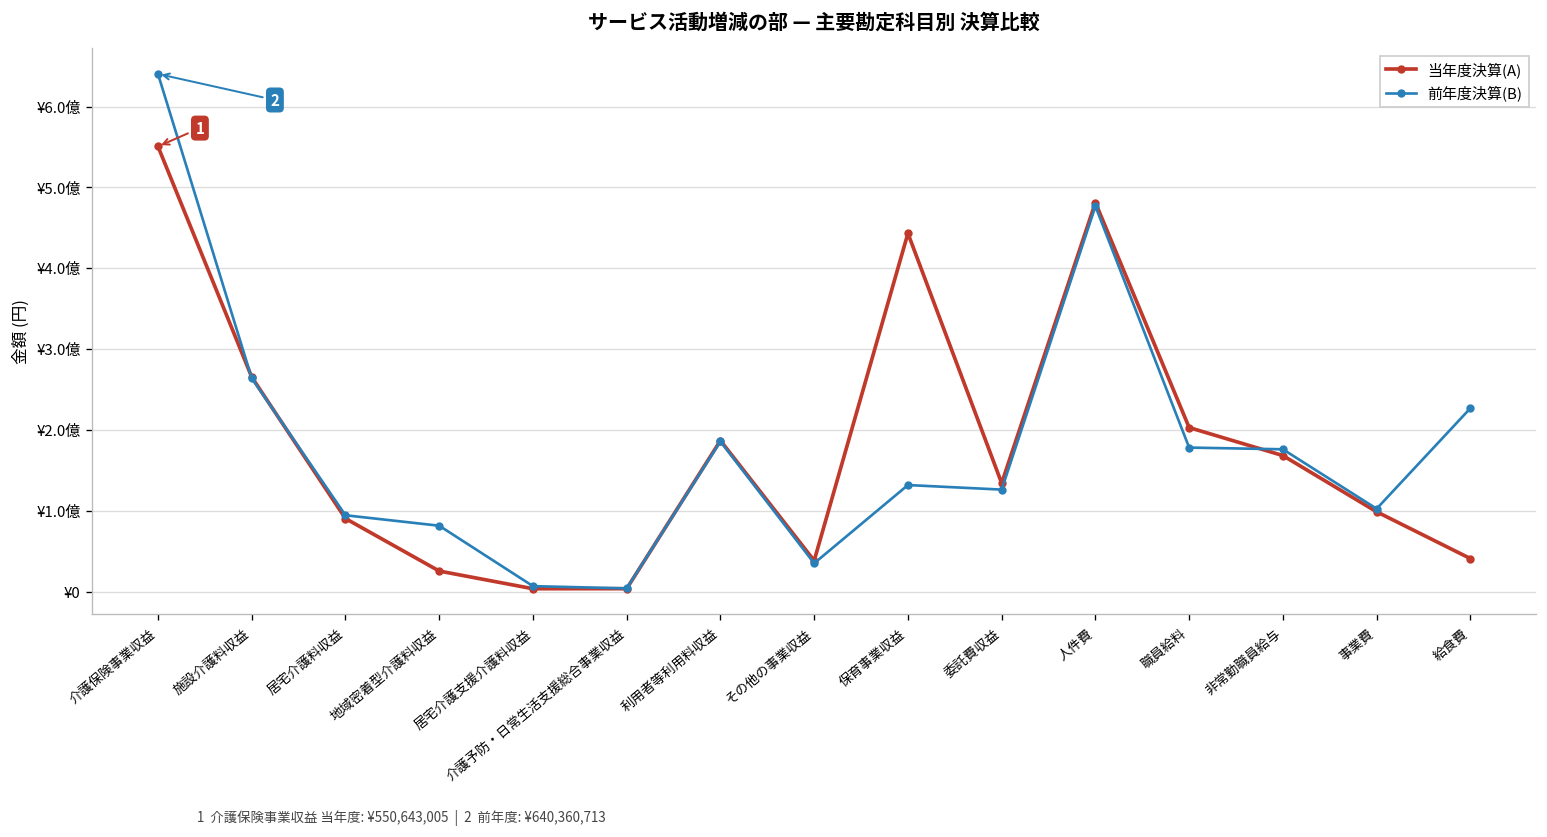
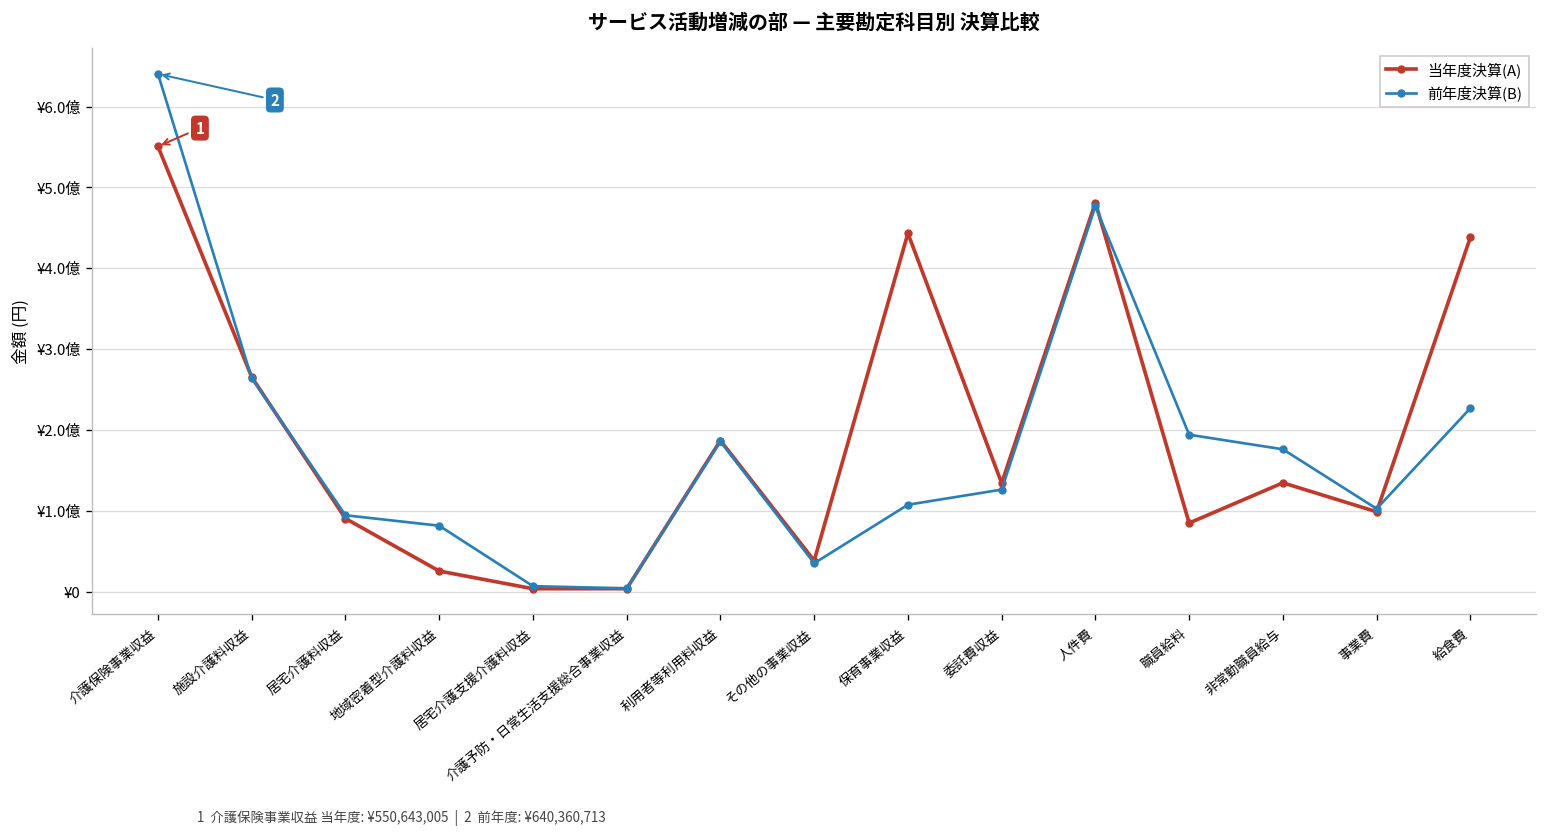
前年度決算(B), 保育事業収益: ¥1.3億 -> ¥1.1億
当年度決算(A), 職員給料: ¥2.0億 -> ¥0.8億
前年度決算(B), 職員給料: ¥1.8億 -> ¥1.9億
当年度決算(A), 非常勤職員給与: ¥1.7億 -> ¥1.3億
当年度決算(A), 給食費: ¥0.4億 -> ¥4.4億
